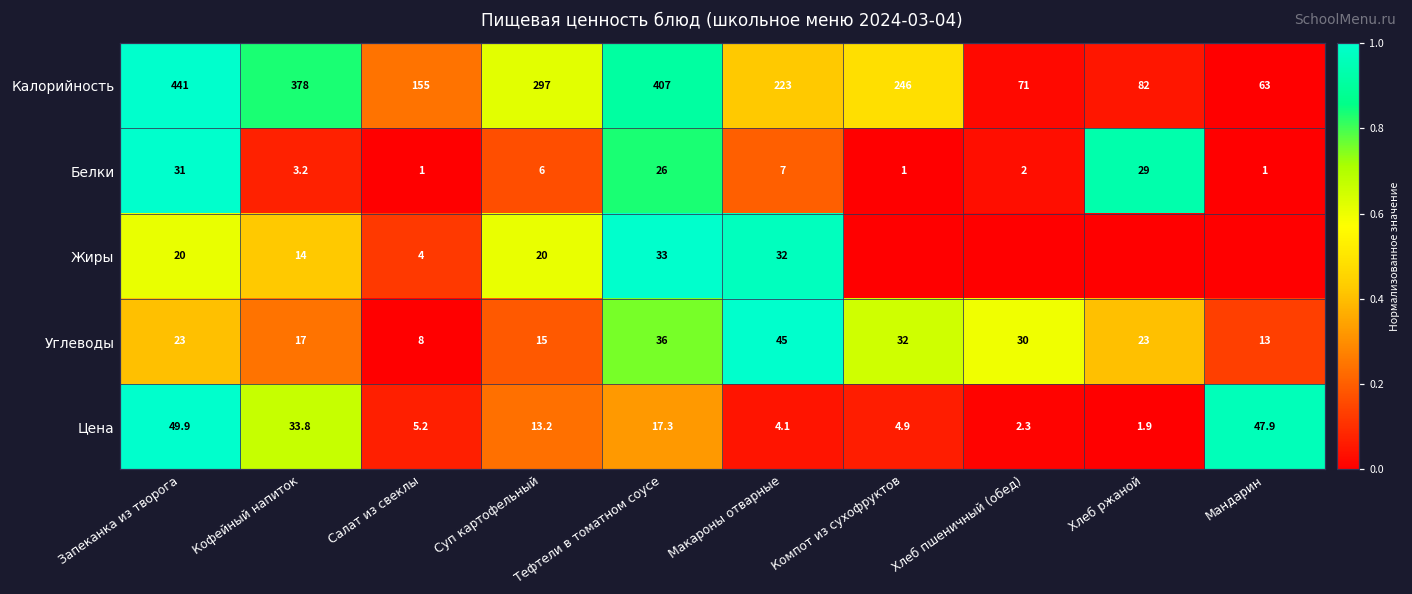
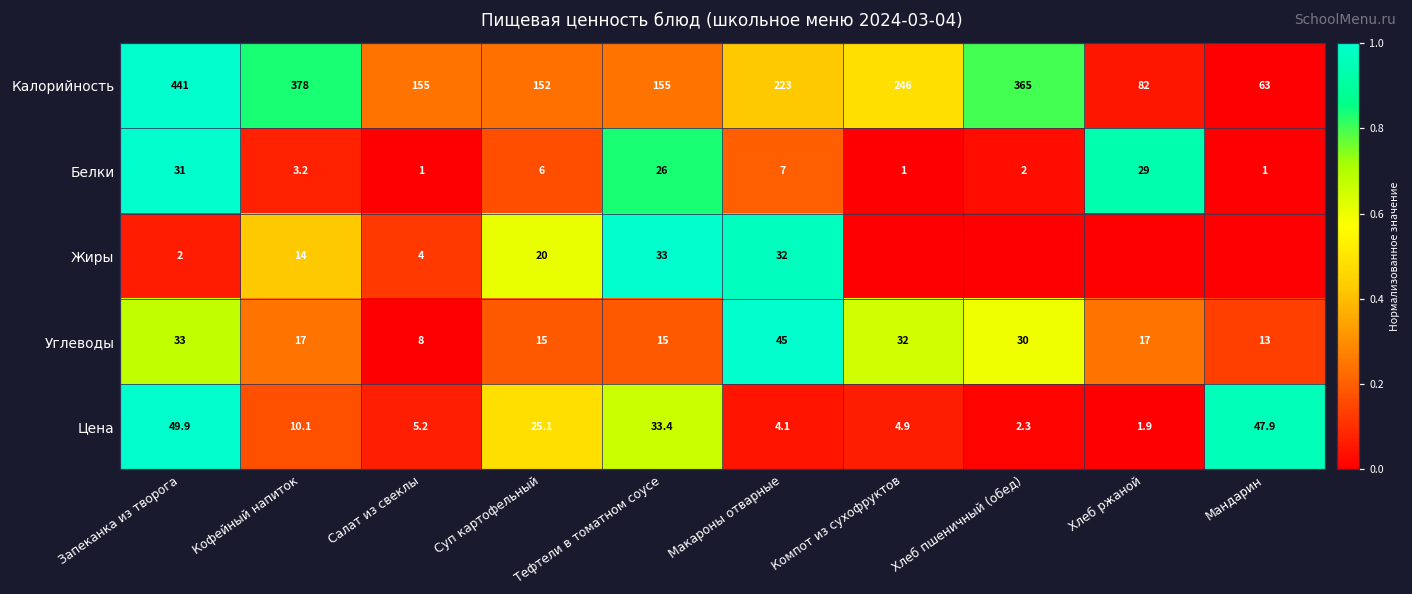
Калорийность, Суп картофельный: 297 -> 152
Калорийность, Тефтели в томатном соусе: 407 -> 155
Калорийность, Хлеб пшеничный (обед): 71 -> 365
Жиры, Запеканка из творога: 20 -> 2
Углеводы, Запеканка из творога: 23 -> 33
Углеводы, Тефтели в томатном соусе: 36 -> 15
Углеводы, Хлеб ржаной: 23 -> 17
Цена, Кофейный напиток: 33.8 -> 10.1
Цена, Суп картофельный: 13.2 -> 25.1
Цена, Тефтели в томатном соусе: 17.3 -> 33.4
